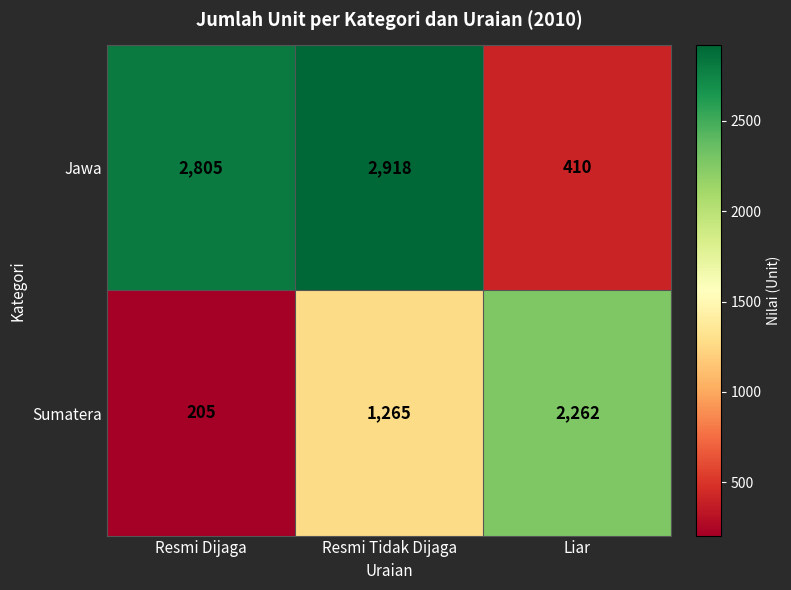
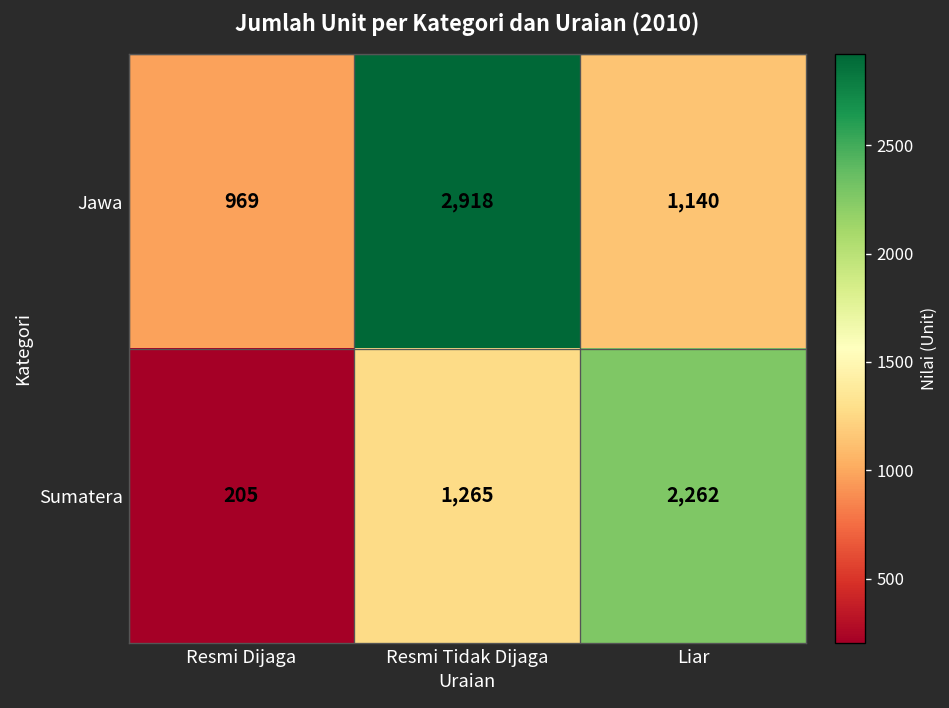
Jawa, Resmi Dijaga: 2,805 -> 969
Jawa, Liar: 410 -> 1,140
